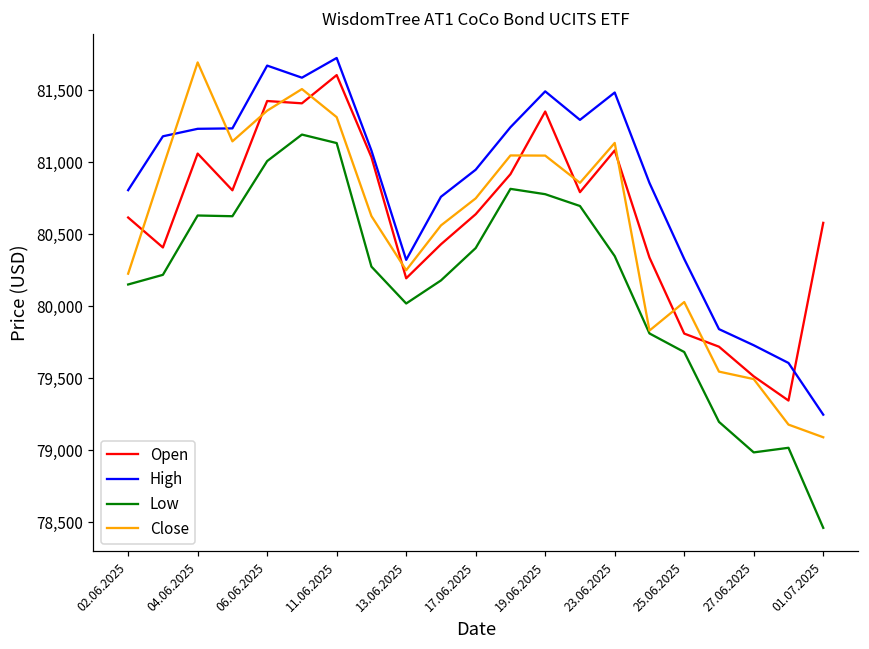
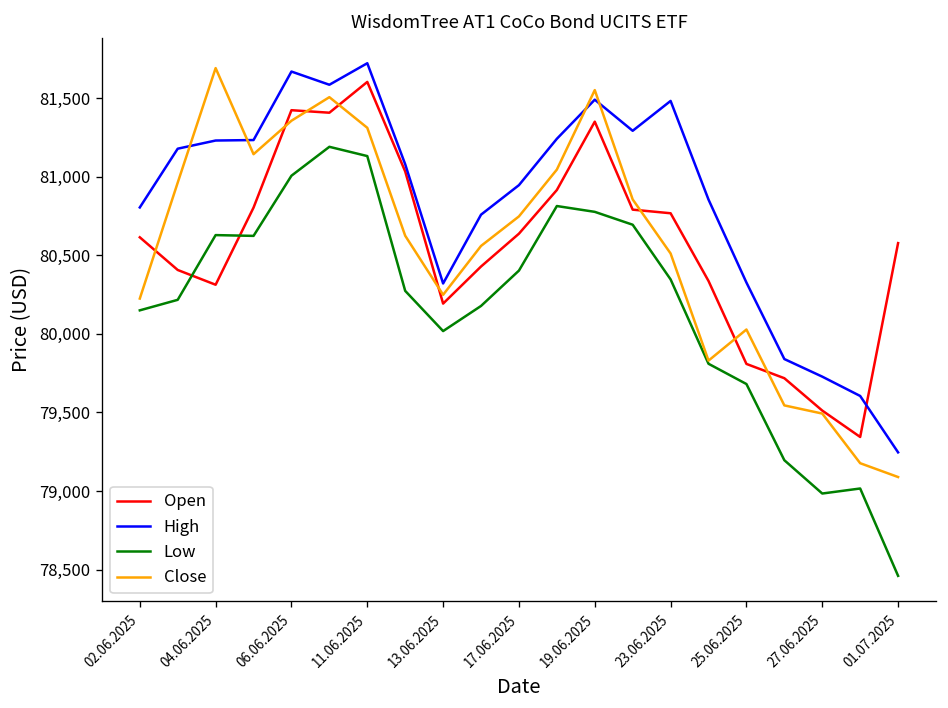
Open, 04.06.2025: 81,060 -> 80,310
Close, 19.06.2025: 81,050 -> 81,550
Open, 23.06.2025: 81,080 -> 80,770
Close, 23.06.2025: 81,130 -> 80,510
